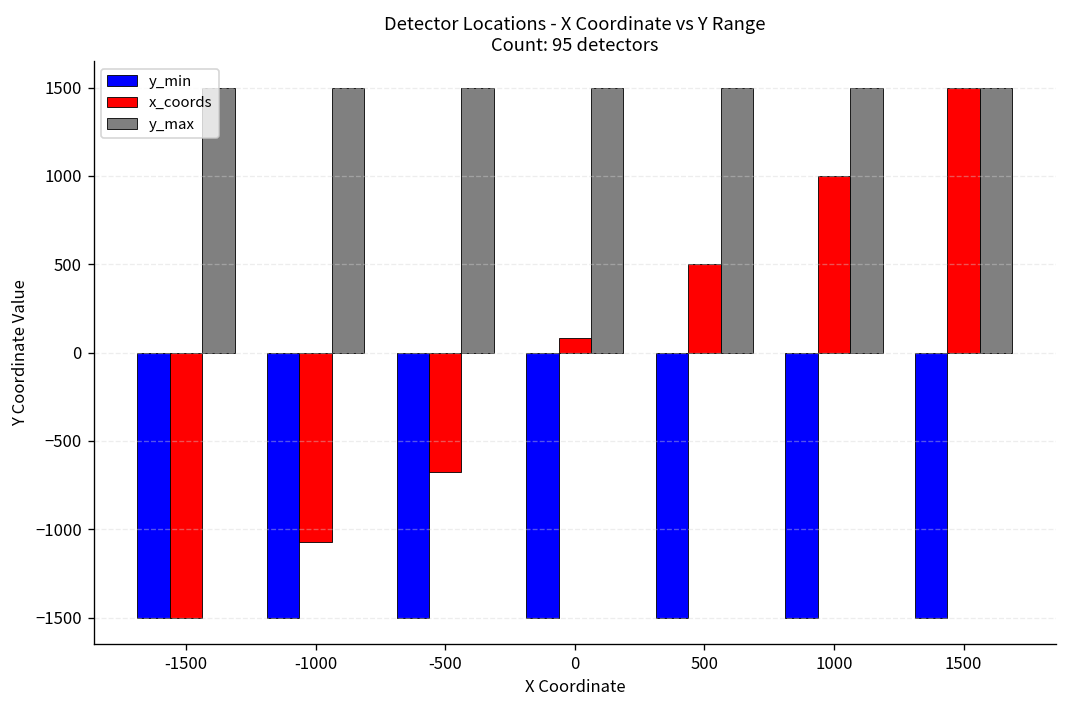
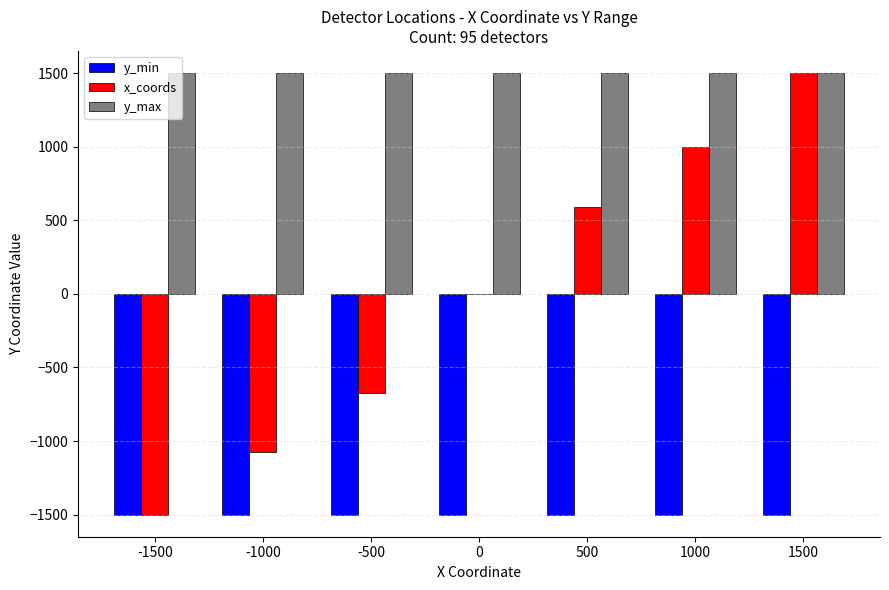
x_coords, 0: 80 -> 0
x_coords, 500: 500 -> 590
